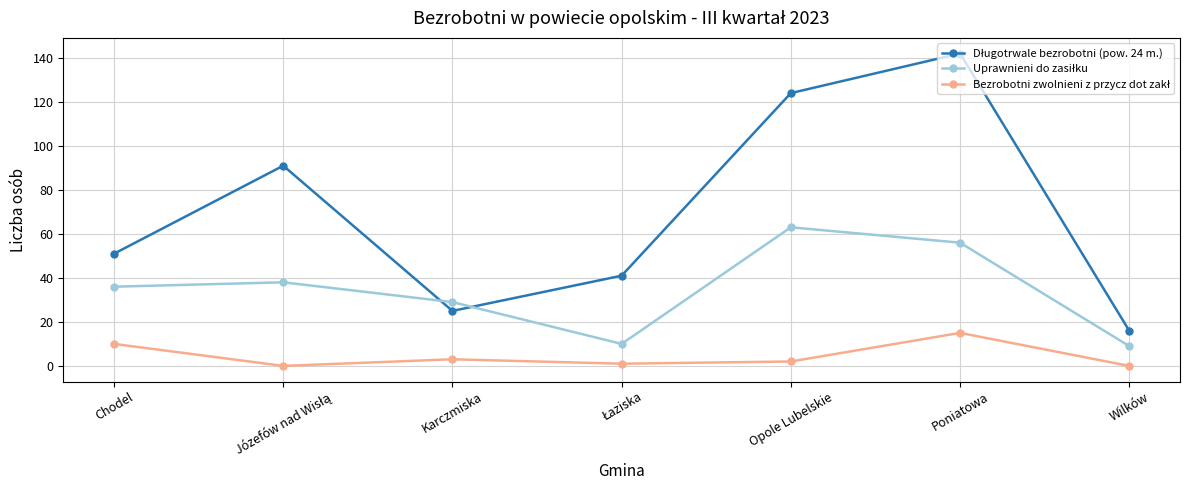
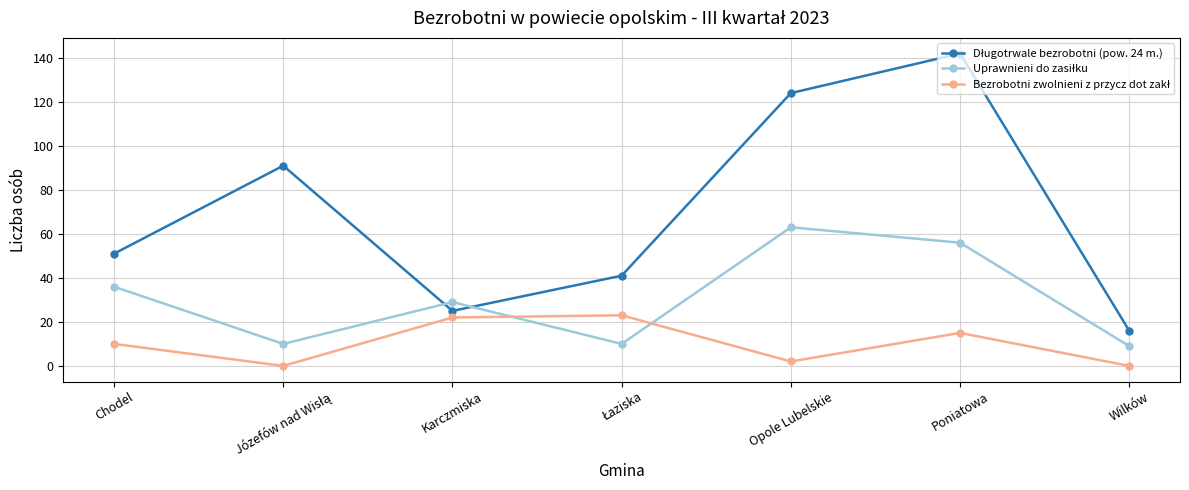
Uprawnieni do zasiłku, Józefów nad Wisłą: 38 -> 10
Bezrobotni zwolnieni z przycz dot zakł, Karczmiska: 3 -> 22
Bezrobotni zwolnieni z przycz dot zakł, Łaziska: 1 -> 23
